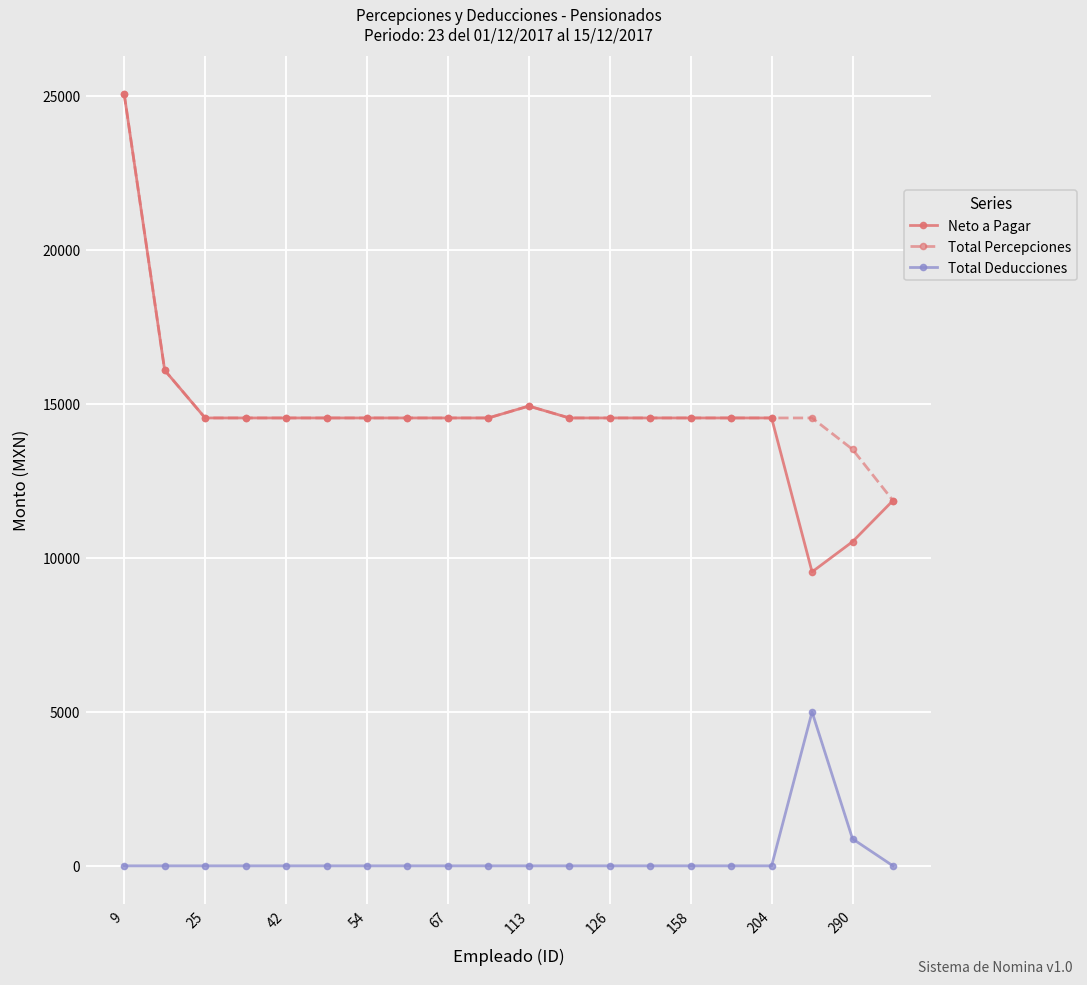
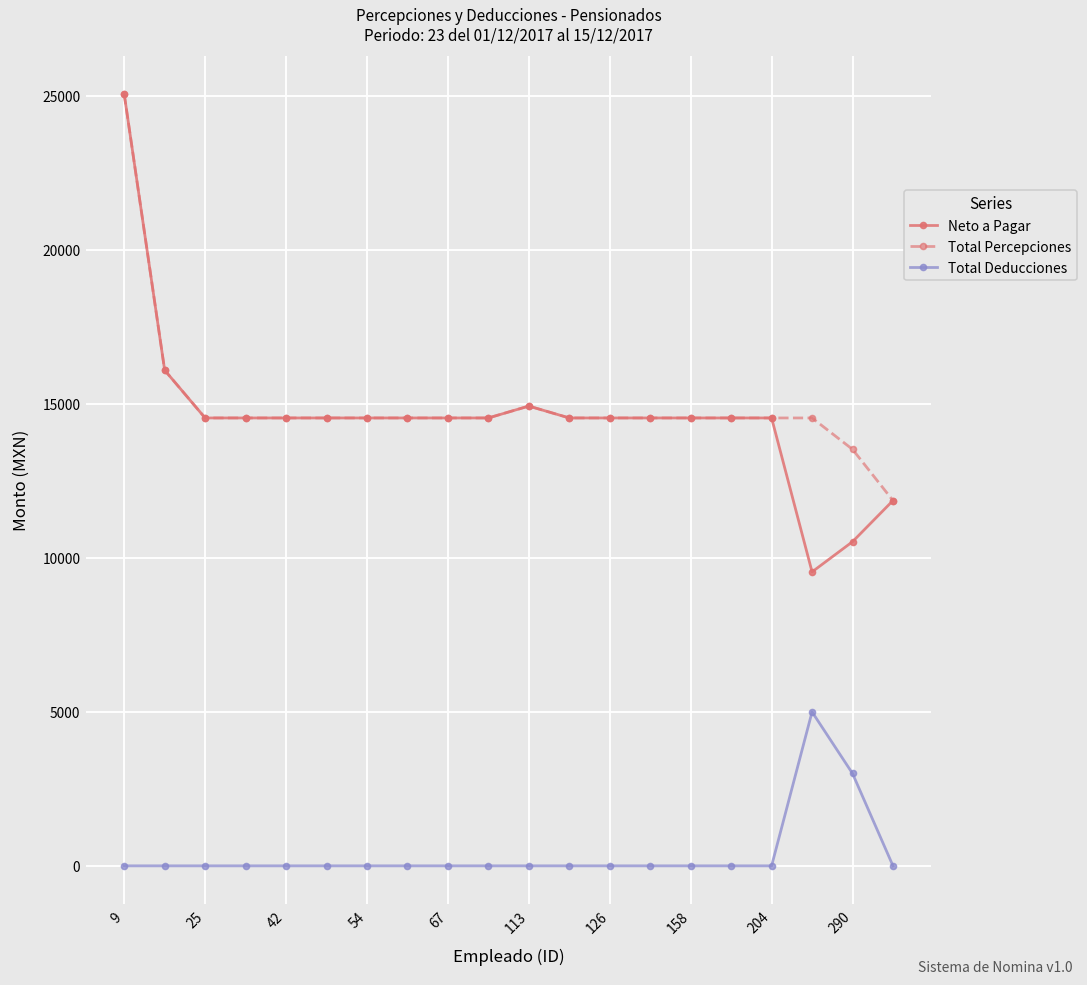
Total Deducciones, 290: 900 -> 3000
